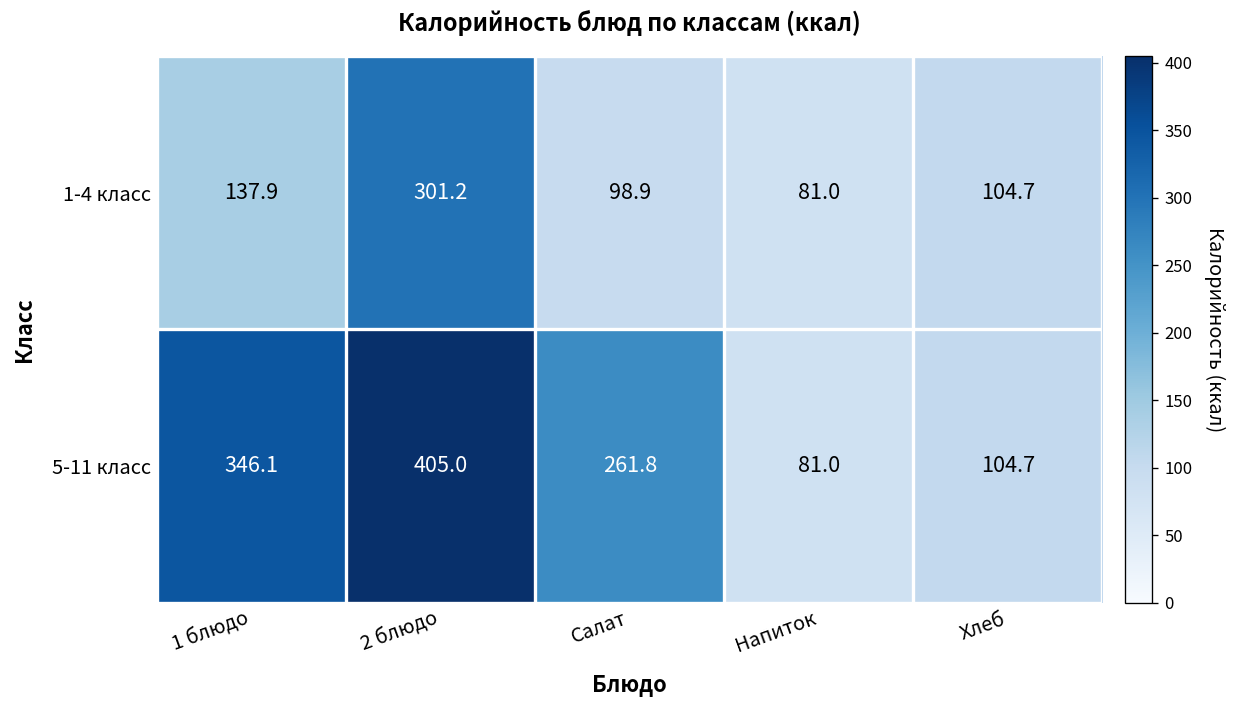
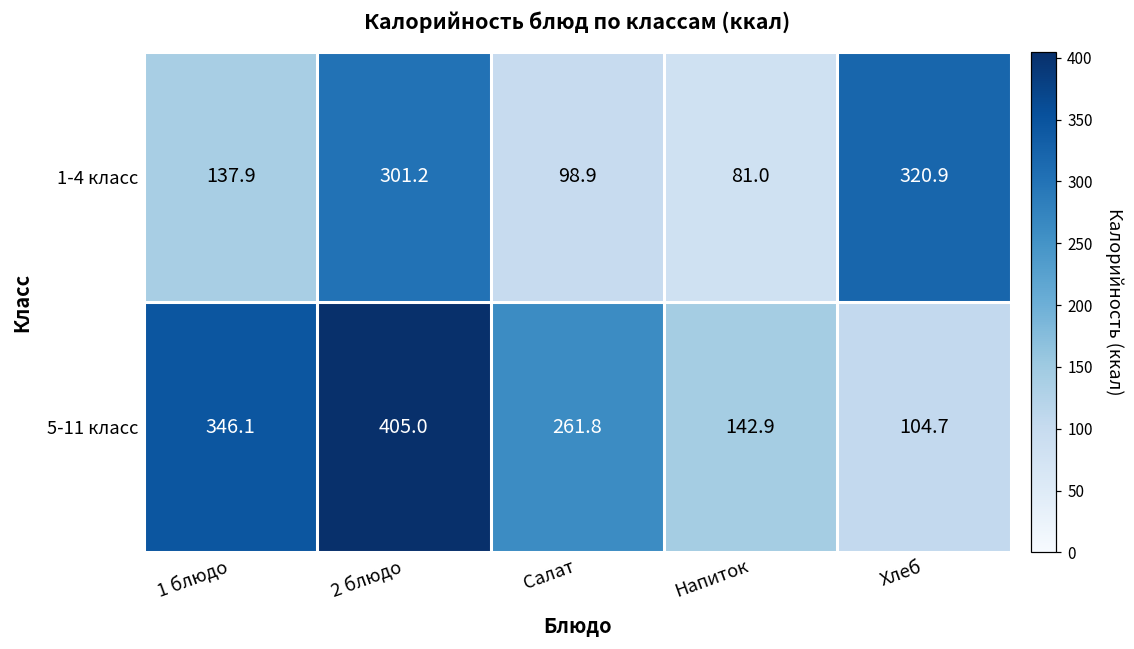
1-4 класс, Хлеб: 104.7 -> 320.9
5-11 класс, Напиток: 81.0 -> 142.9
